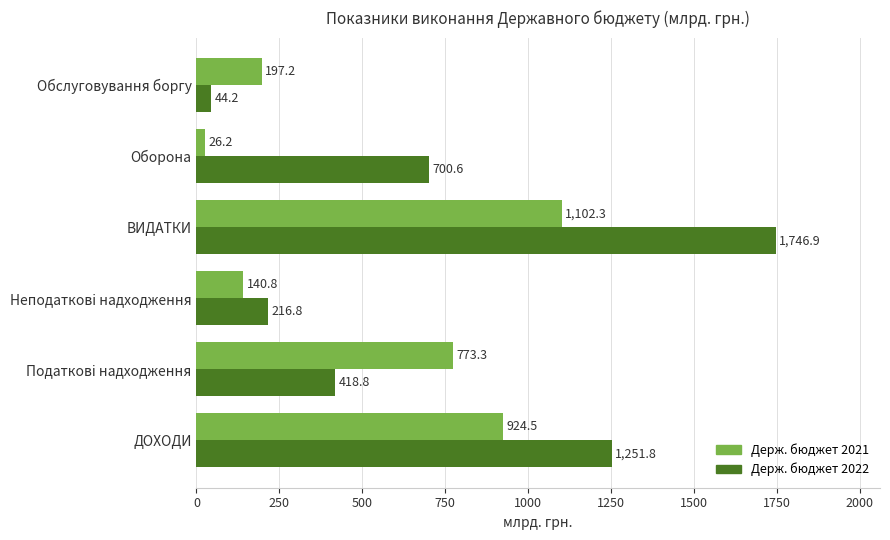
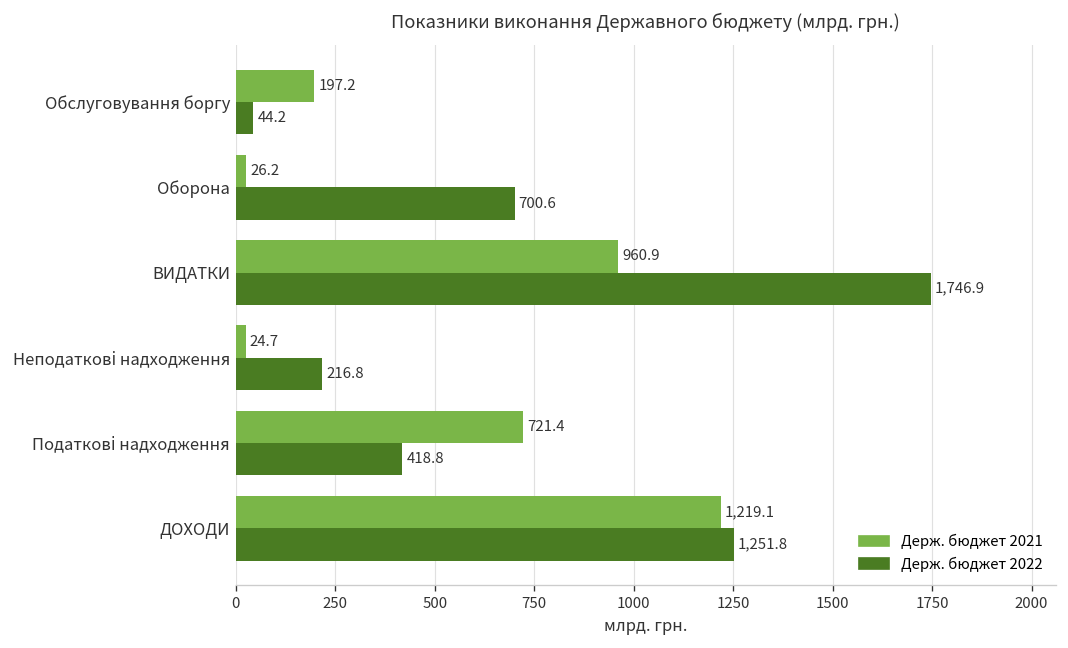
Держ. бюджет 2021, ВИДАТКИ: 1,102.3 -> 960.9
Держ. бюджет 2021, Неподаткові надходження: 140.8 -> 24.7
Держ. бюджет 2021, Податкові надходження: 773.3 -> 721.4
Держ. бюджет 2021, ДОХОДИ: 924.5 -> 1,219.1
